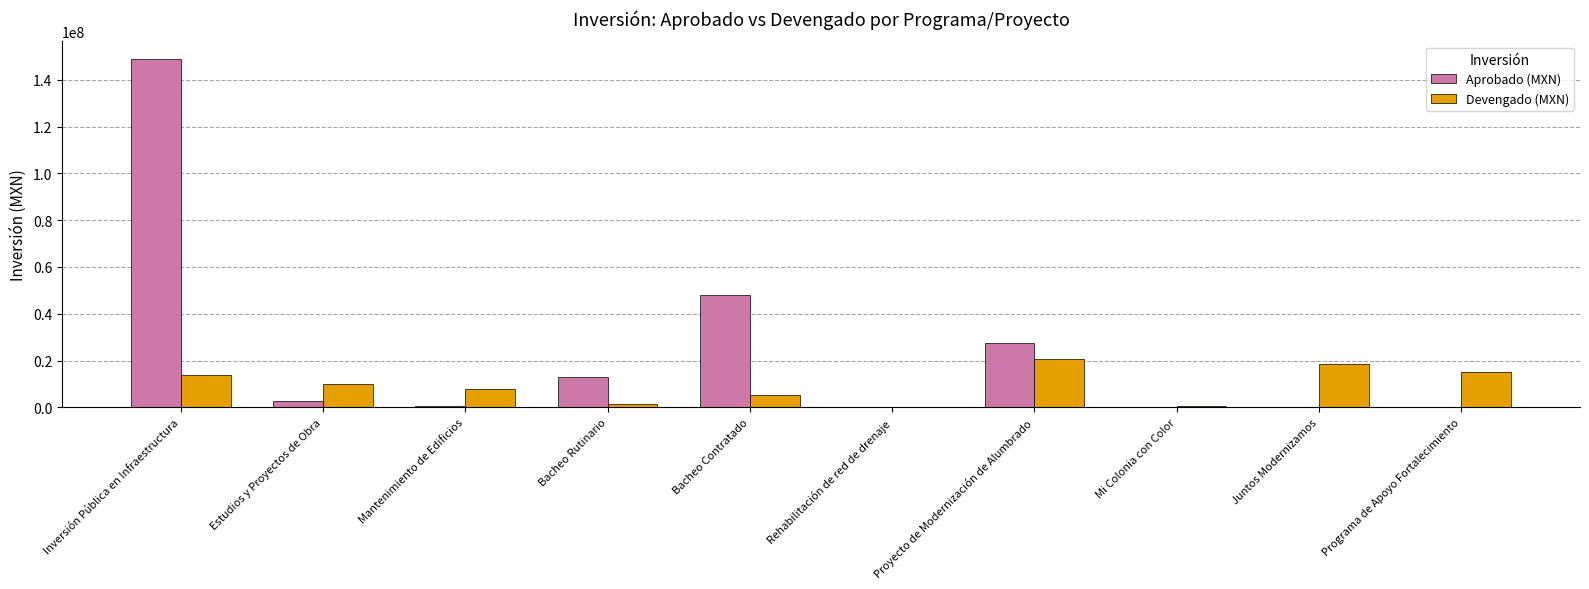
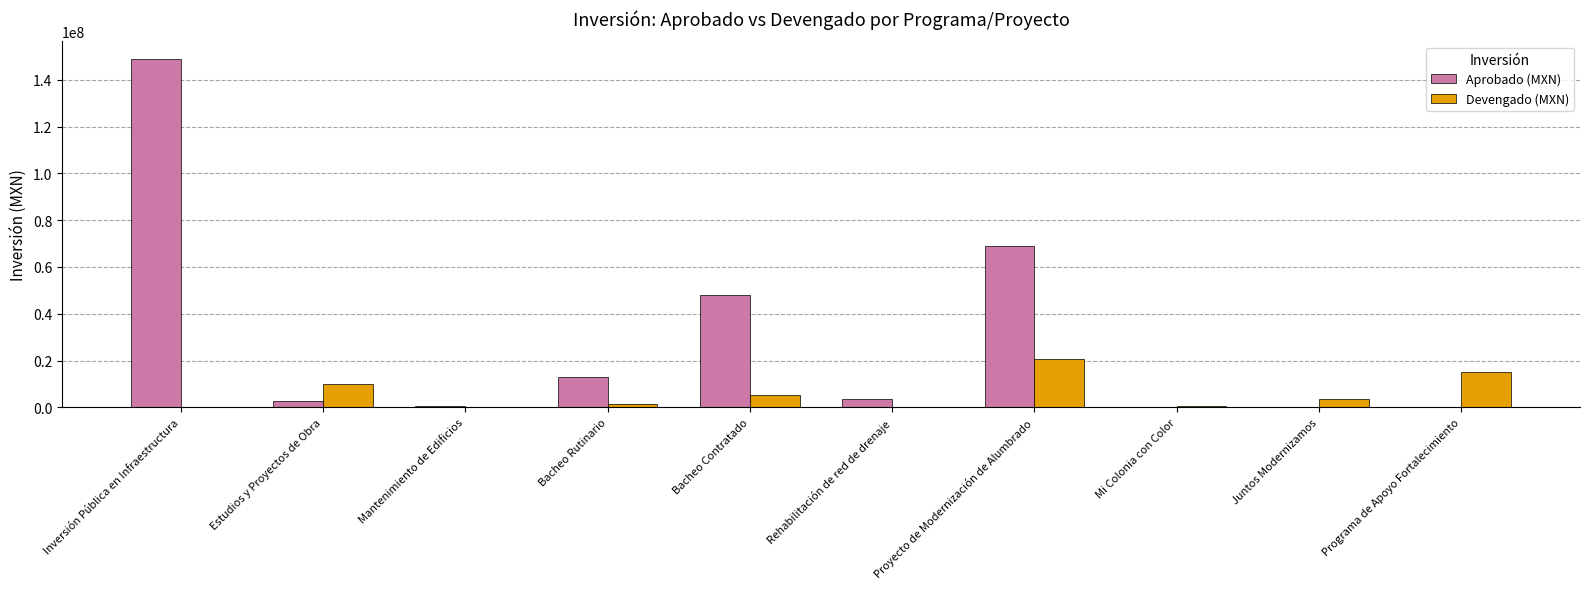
Devengado (MXN), Inversión Pública en Infraestructura: 14000000 -> 0
Devengado (MXN), Mantenimiento de Edificios: 8000000 -> 0
Aprobado (MXN), Rehabilitación de red de drenaje: 0 -> 4000000
Aprobado (MXN), Proyecto de Modernización de Alumbrado: 28000000 -> 69000000
Devengado (MXN), Juntos Modernizamos: 19000000 -> 3000000
